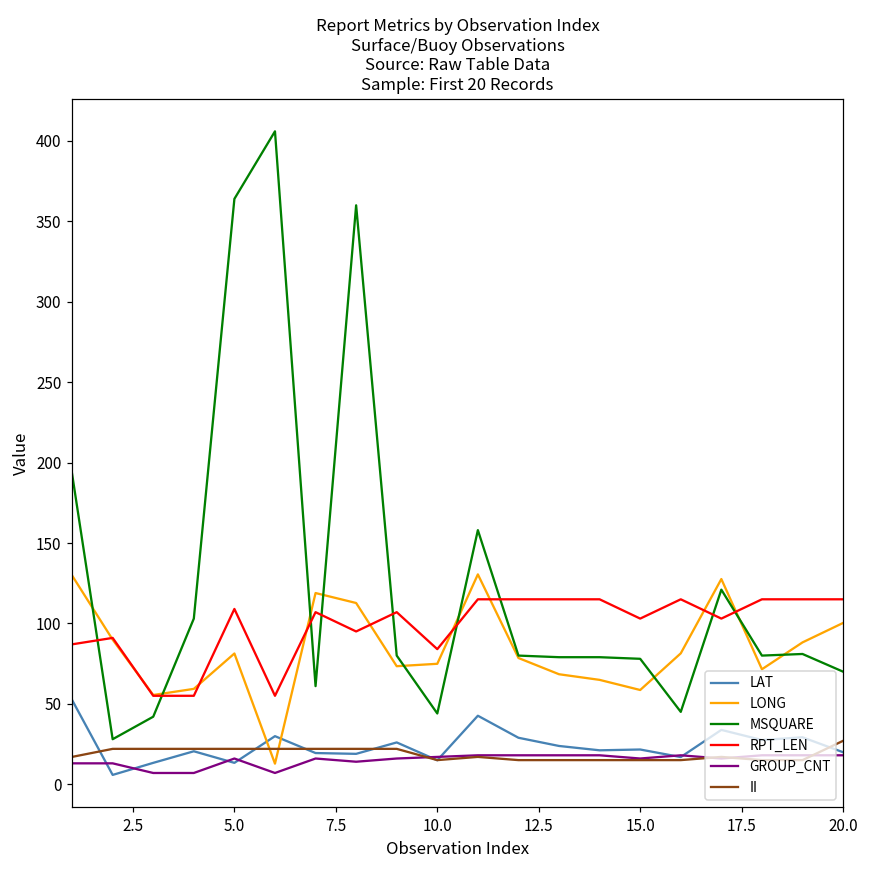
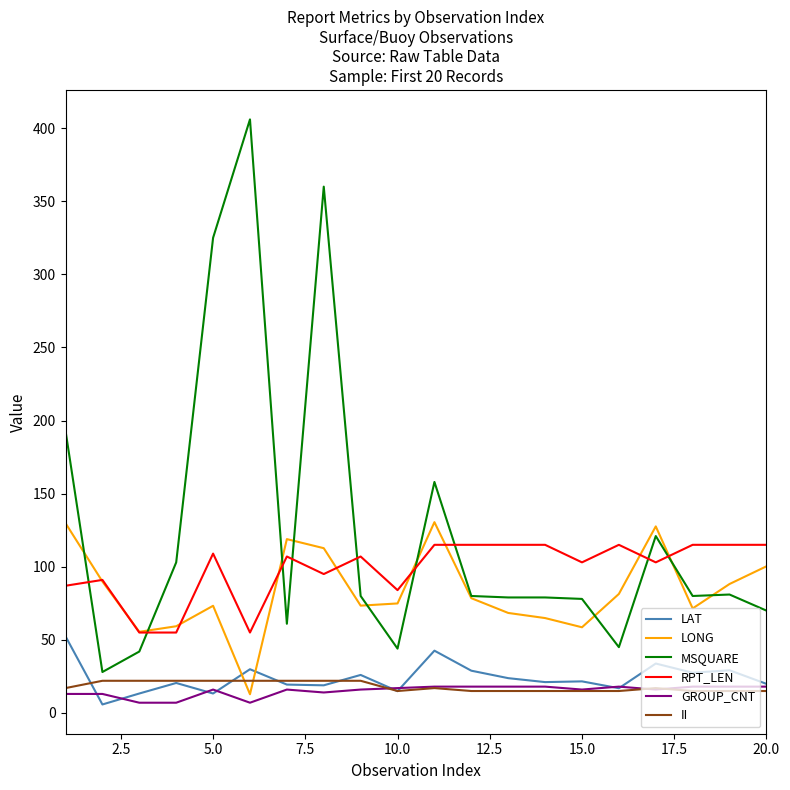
LONG, 5.0: 81 -> 73
MSQUARE, 5.0: 364 -> 325
II, 20.0: 27 -> 15
